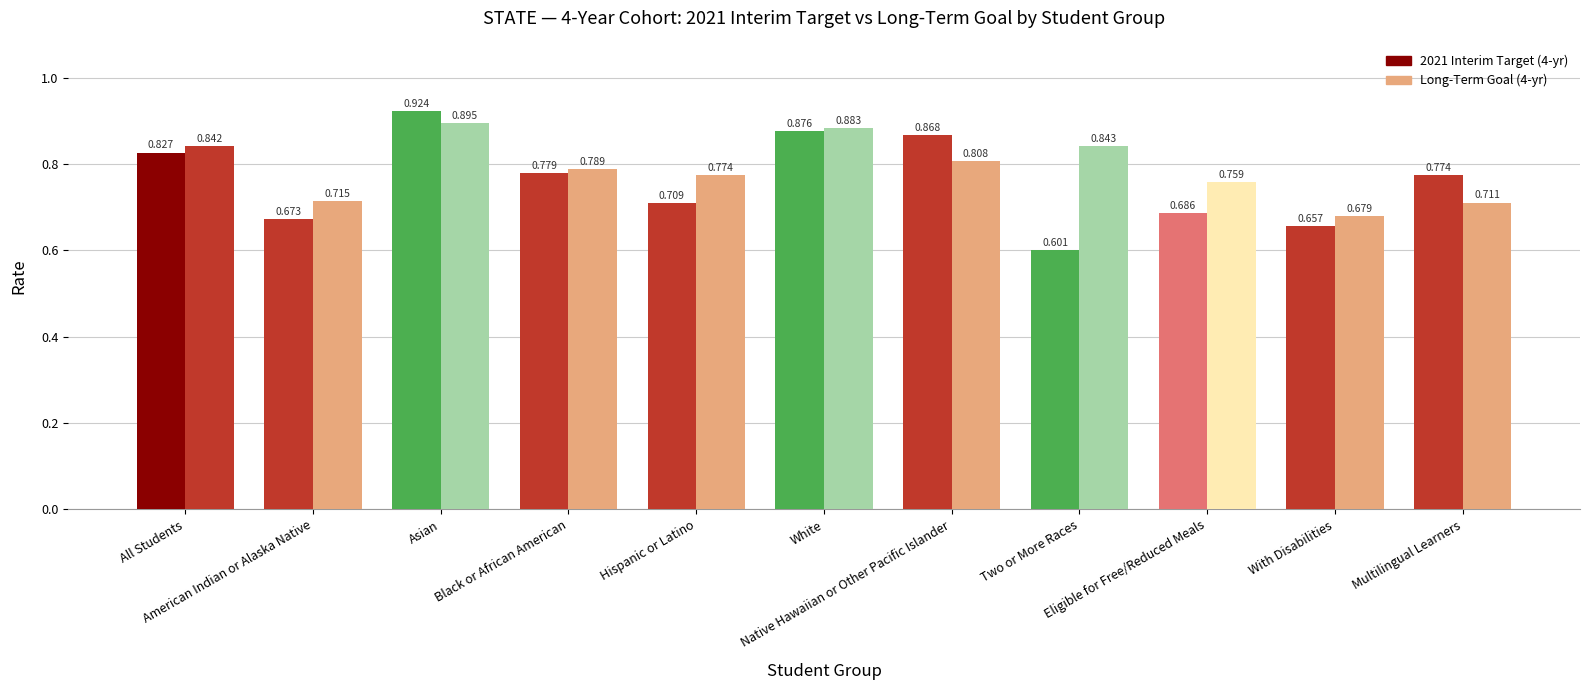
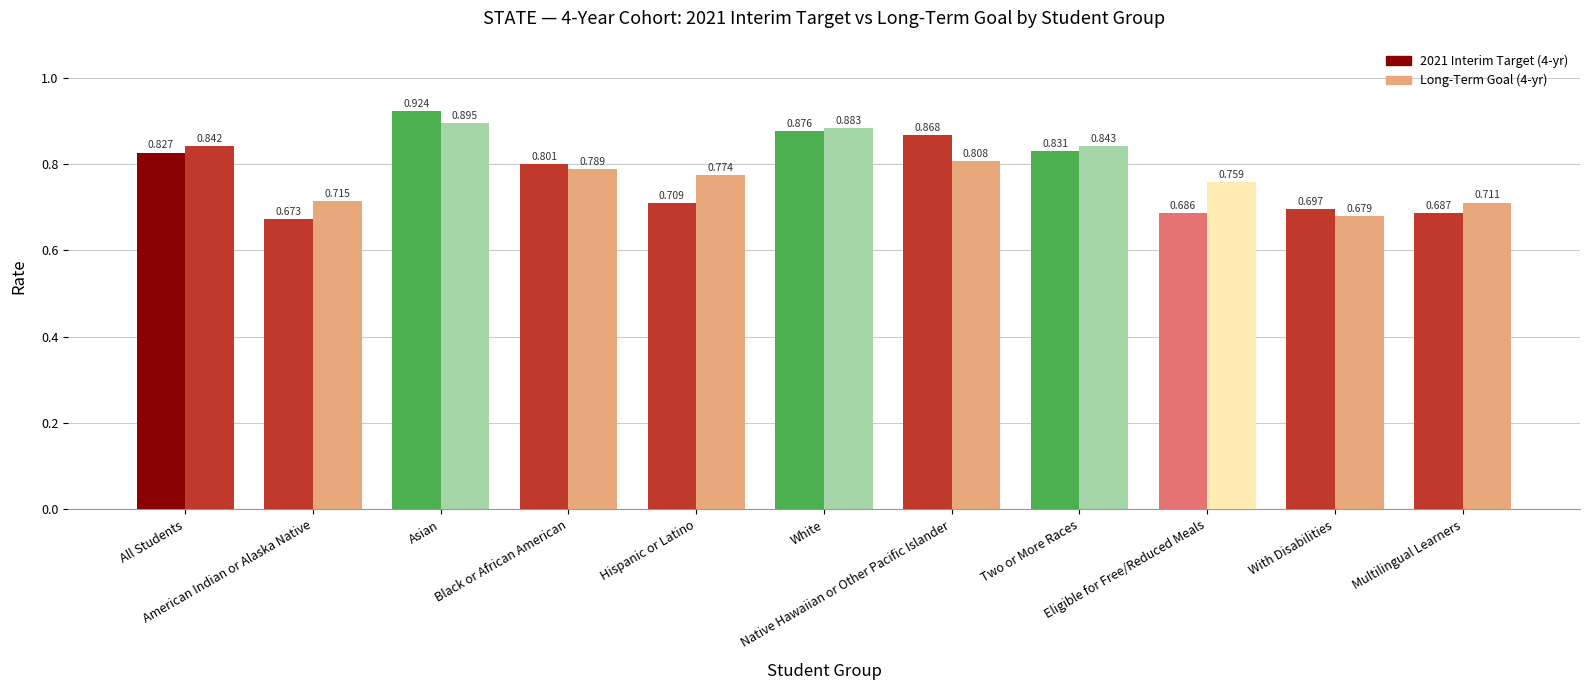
2021 Interim Target (4-yr), Black or African American: 0.779 -> 0.801
2021 Interim Target (4-yr), Two or More Races: 0.601 -> 0.831
2021 Interim Target (4-yr), With Disabilities: 0.657 -> 0.697
2021 Interim Target (4-yr), Multilingual Learners: 0.774 -> 0.687
